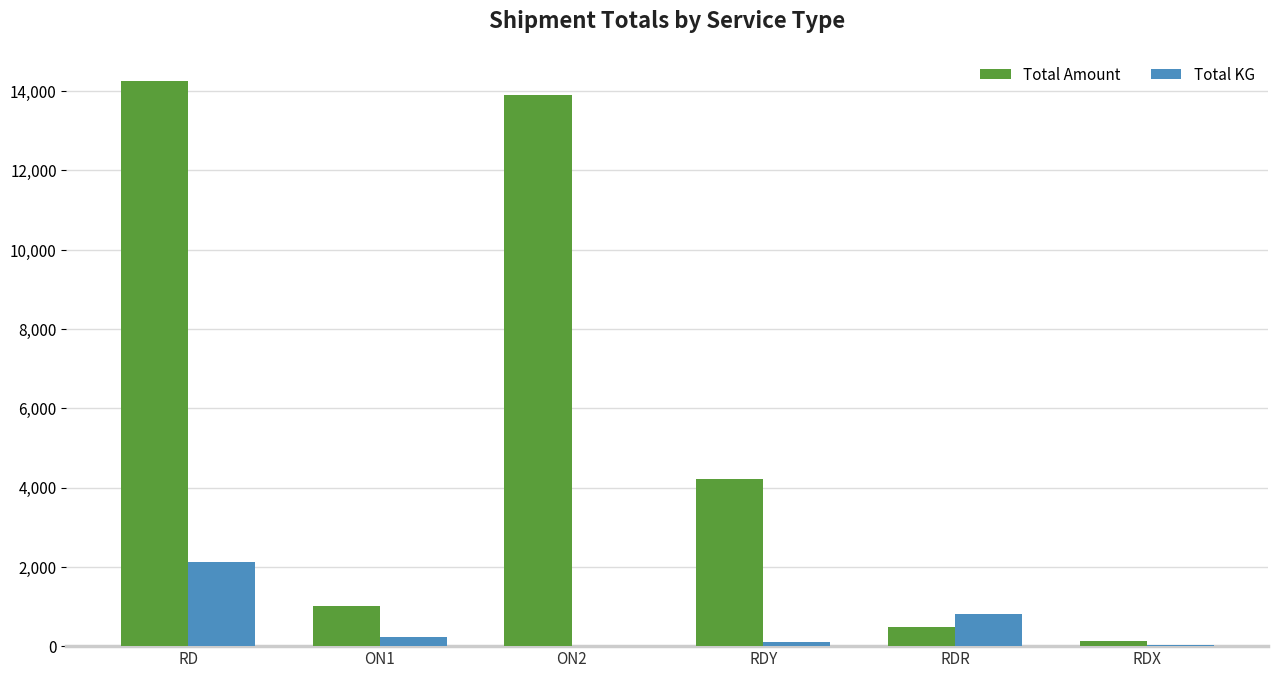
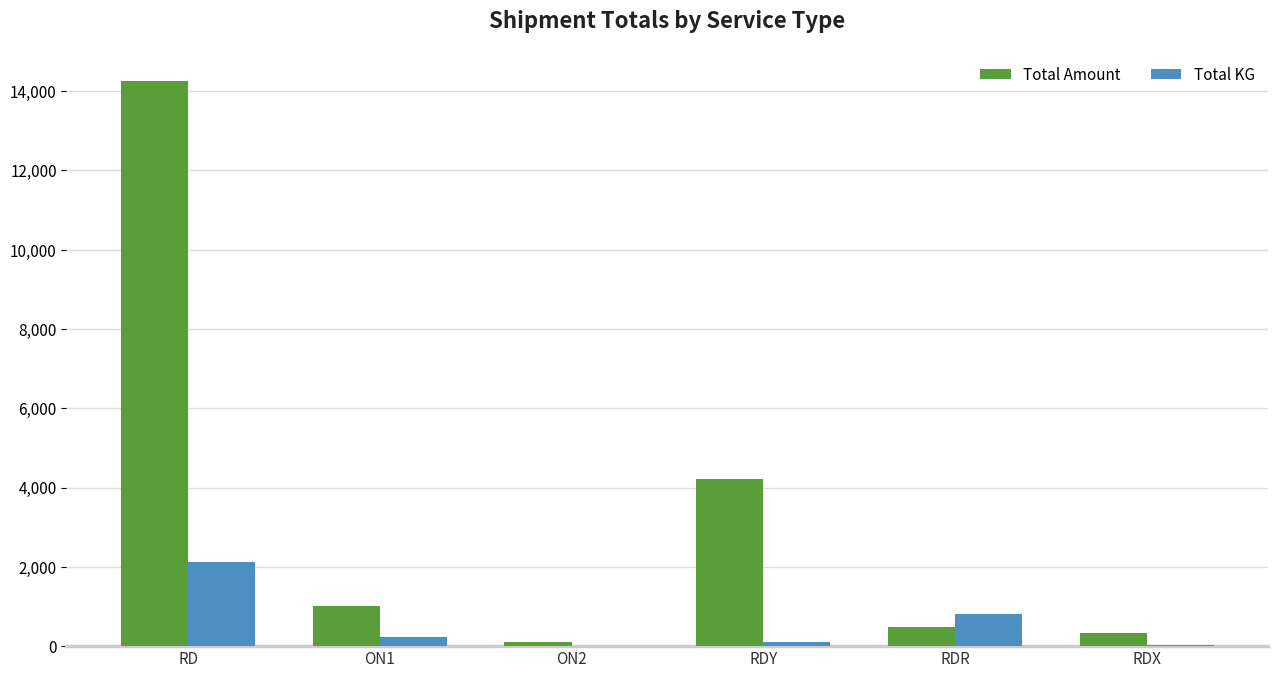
Total Amount, ON2: 13,900 -> 100
Total Amount, RDX: 100 -> 300
